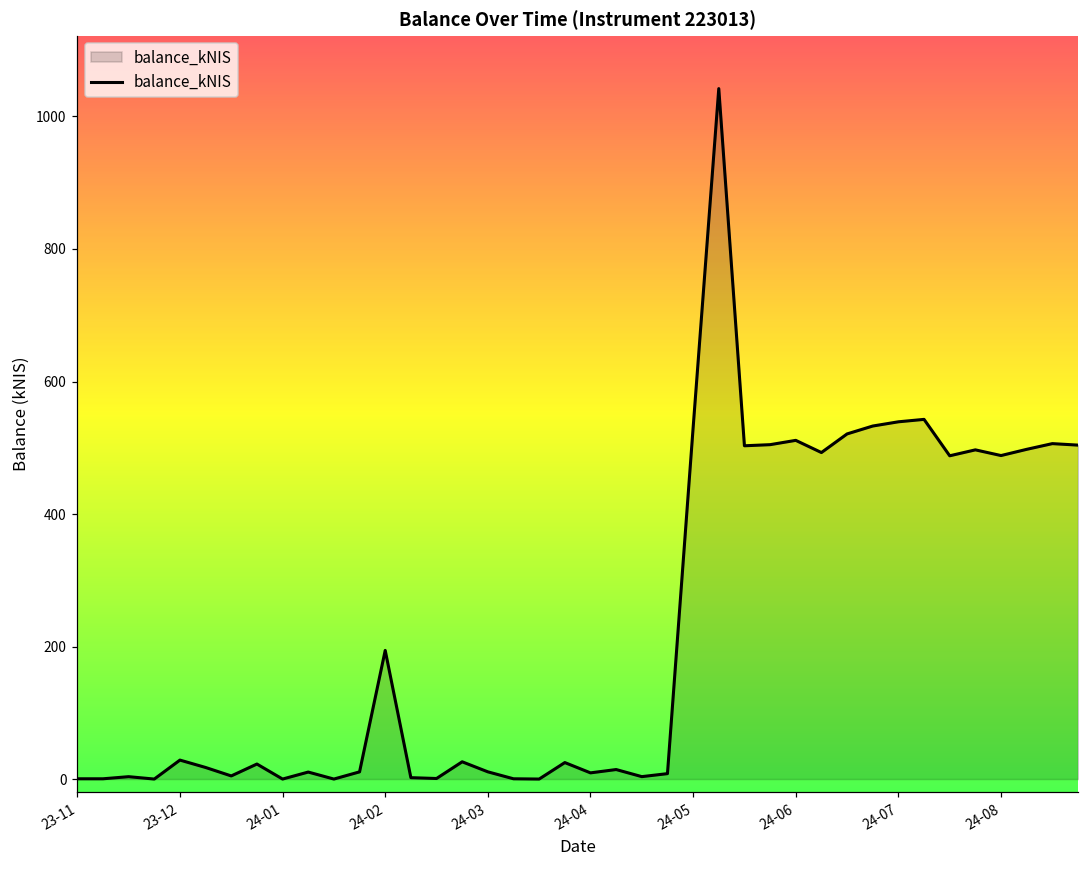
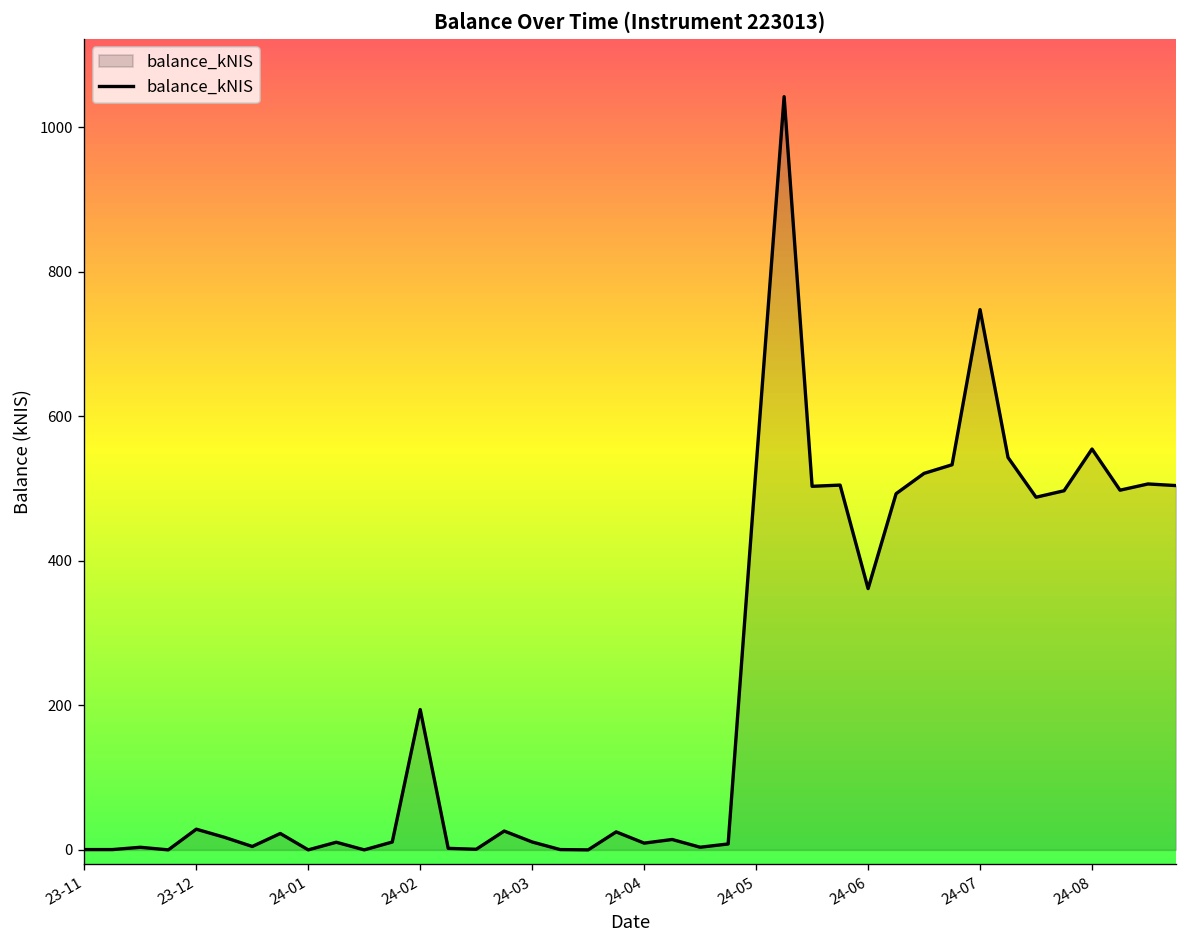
24-06: 510 -> 360
24-07: 540 -> 750
24-08: 490 -> 550
